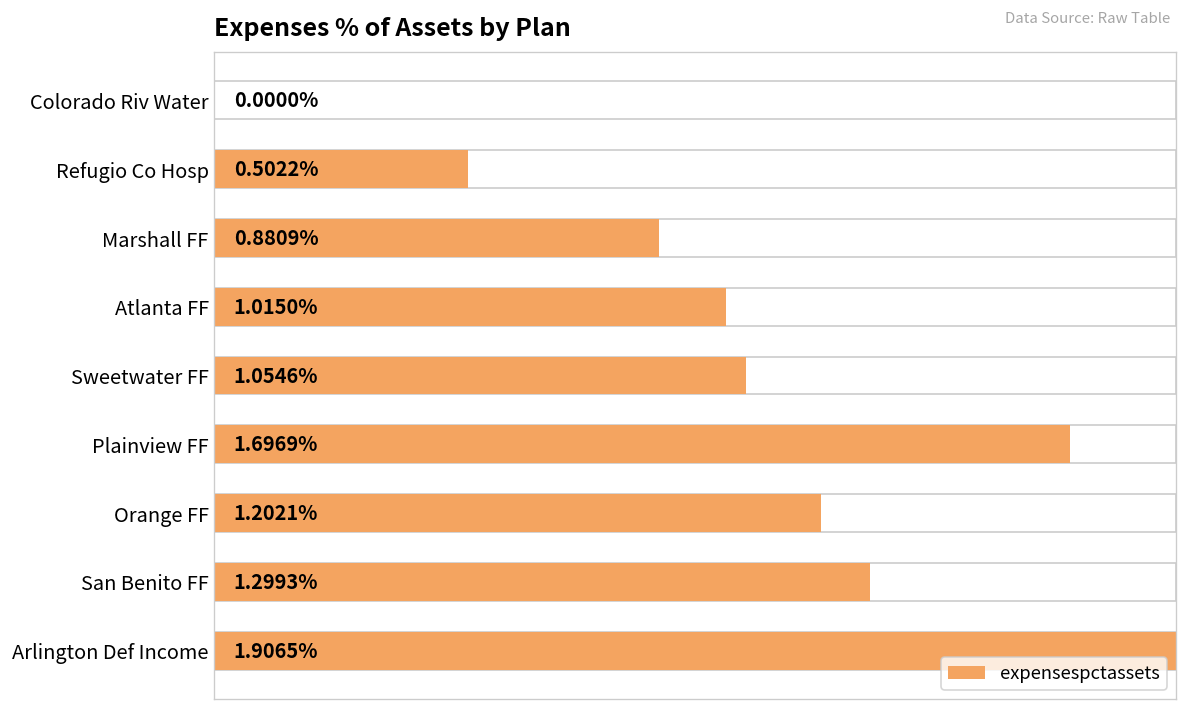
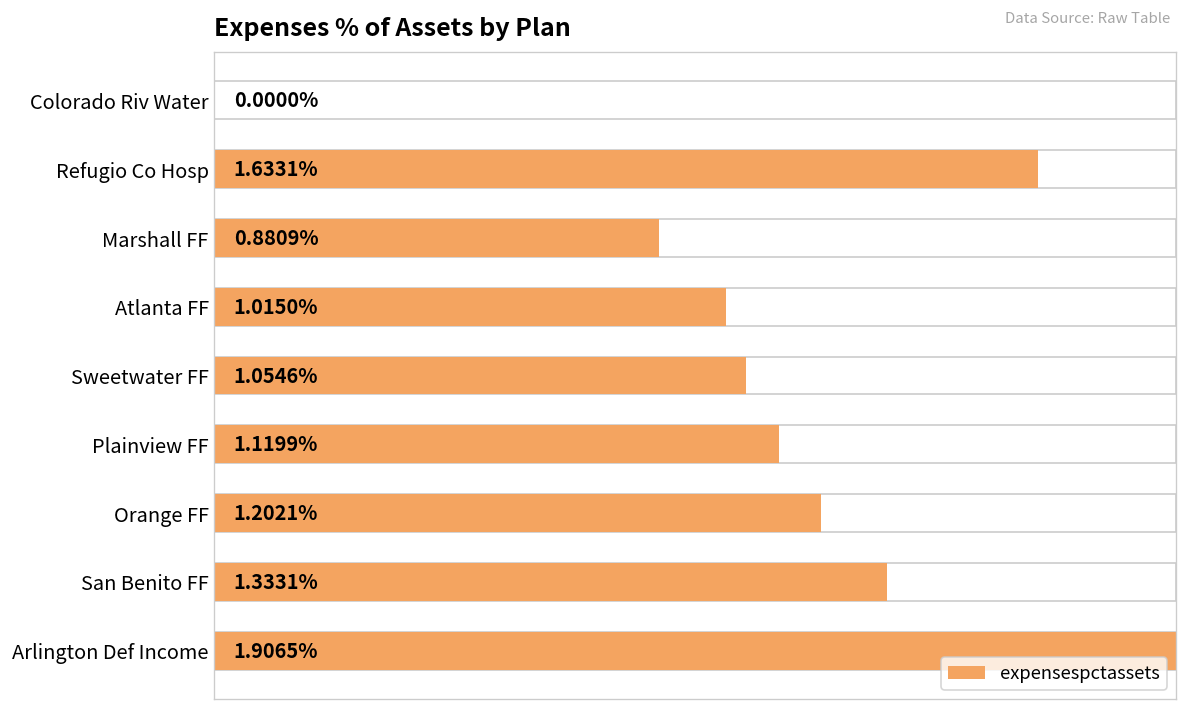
expensespctassets, Refugio Co Hosp: 0.5022% -> 1.6331%
expensespctassets, Plainview FF: 1.6969% -> 1.1199%
expensespctassets, San Benito FF: 1.2993% -> 1.3331%
